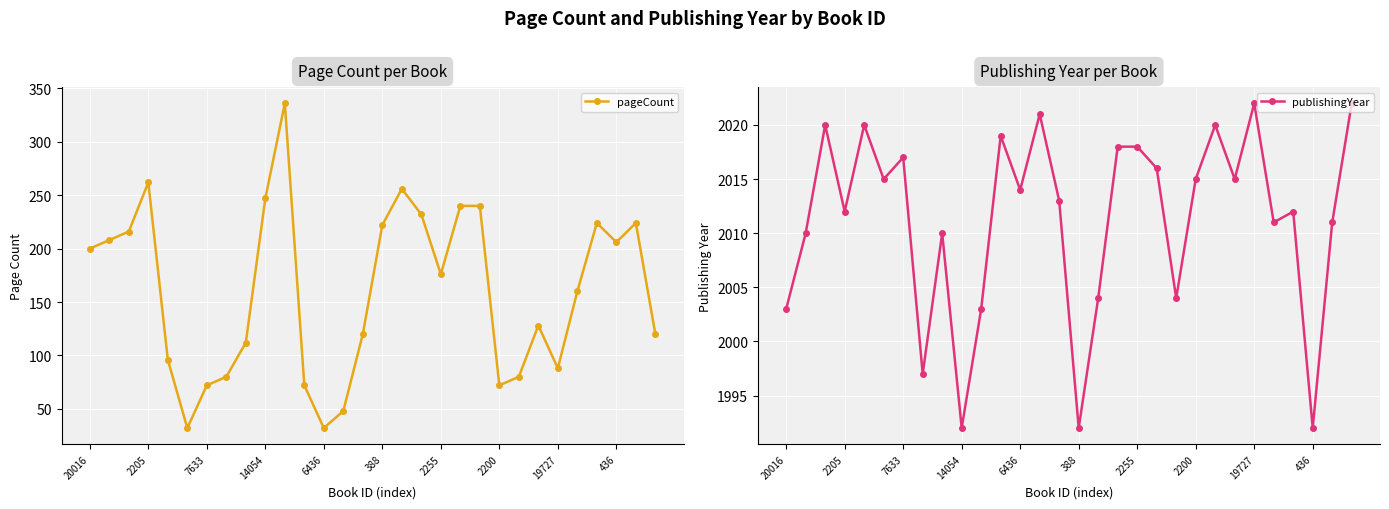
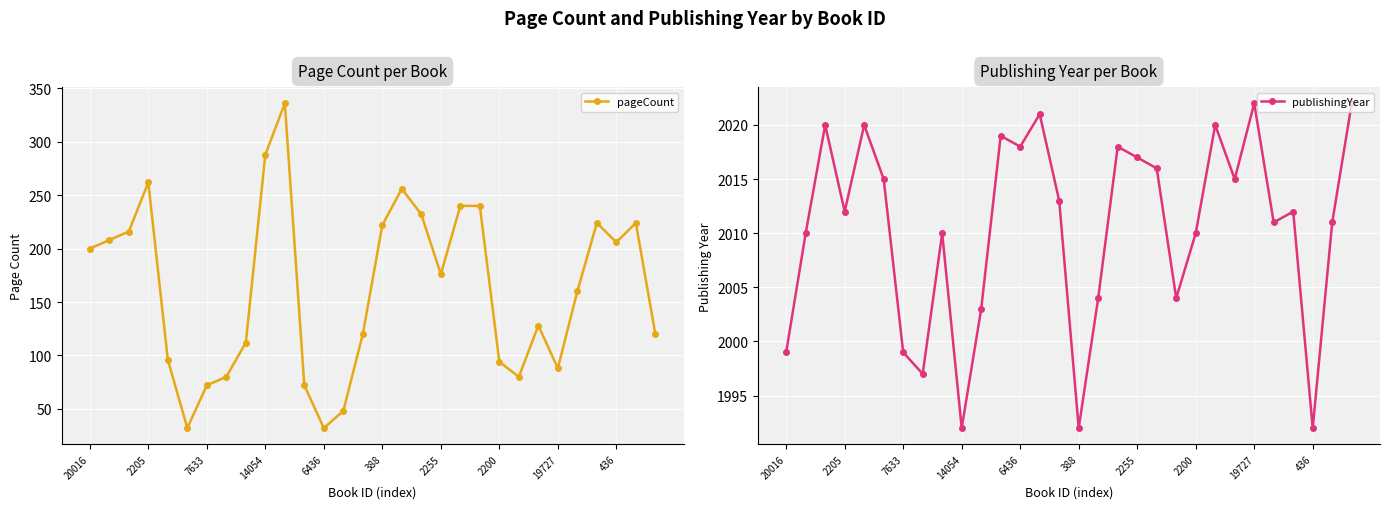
Page Count per Book, 14054: 247 -> 288
Page Count per Book, 2200: 72 -> 94
Publishing Year per Book, 20016: 2003 -> 1999
Publishing Year per Book, 7633: 2017 -> 1999
Publishing Year per Book, 6436: 2014 -> 2018
Publishing Year per Book, 2255: 2018 -> 2017
Publishing Year per Book, 2200: 2015 -> 2010
